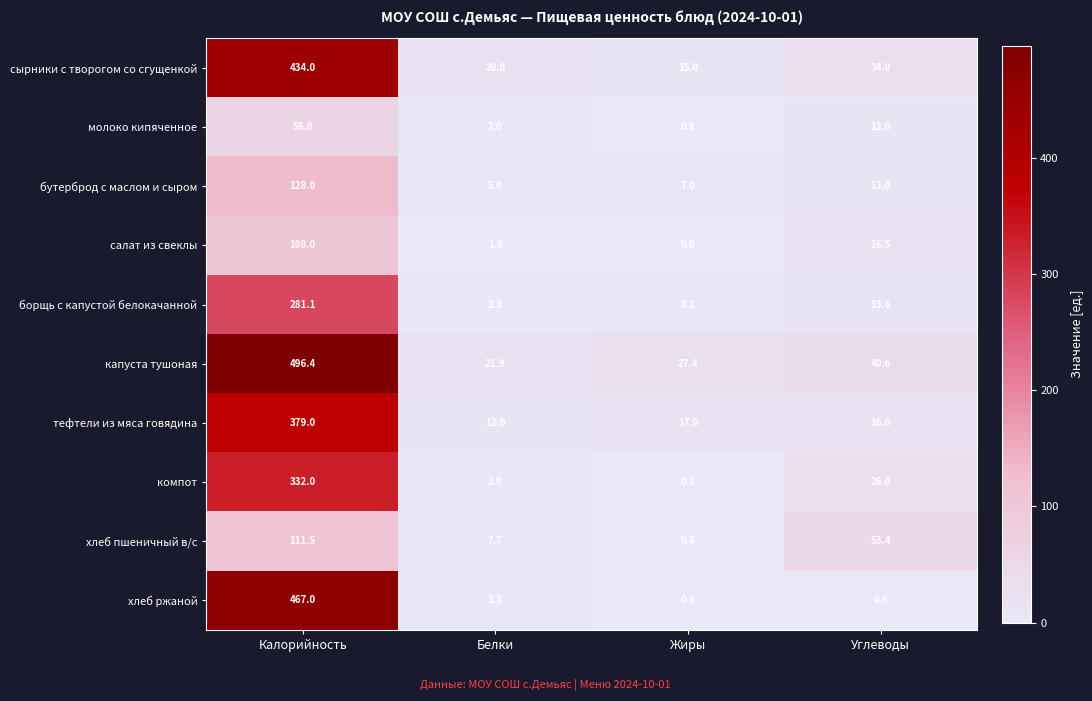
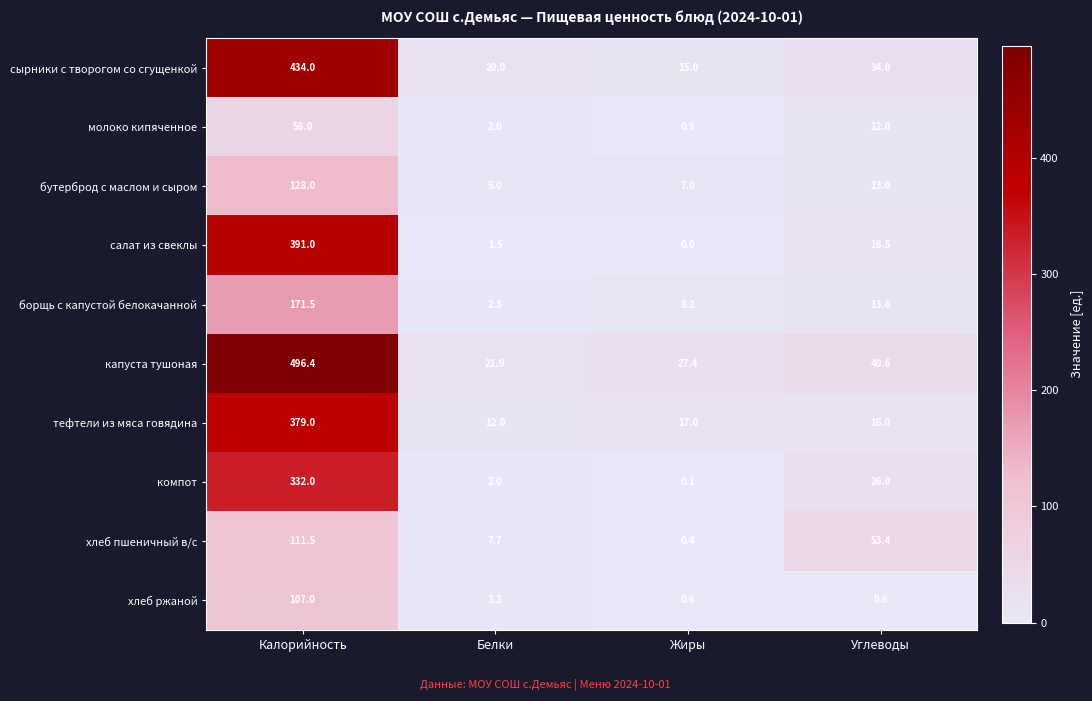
салат из свеклы, Калорийность: 108.0 -> 391.0
борщь с капустой белокачанной, Калорийность: 281.1 -> 171.5
хлеб ржаной, Калорийность: 467.0 -> 107.0
